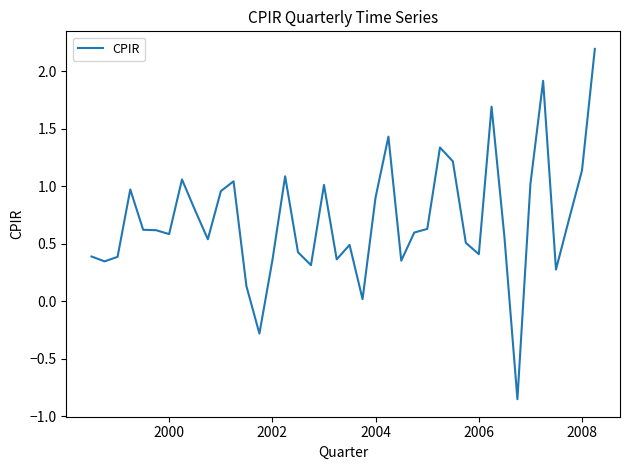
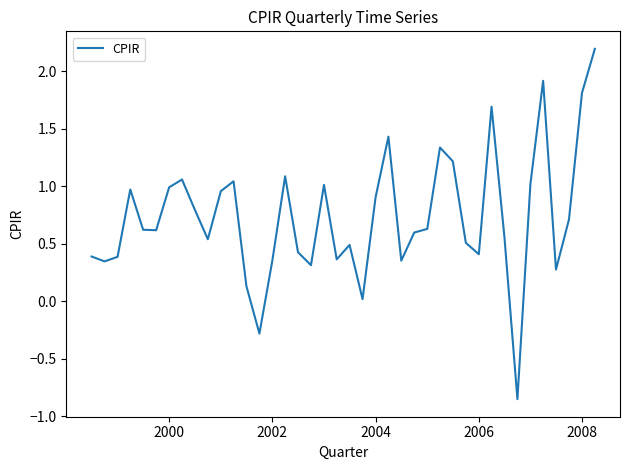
2000: 0.58 -> 0.99
2008: 1.14 -> 1.81
